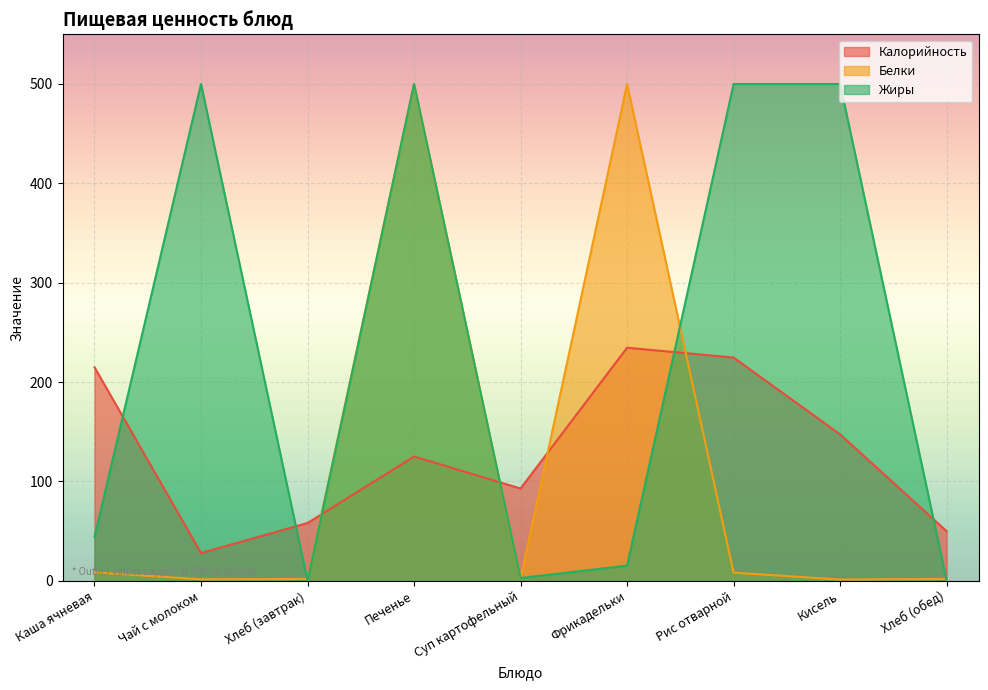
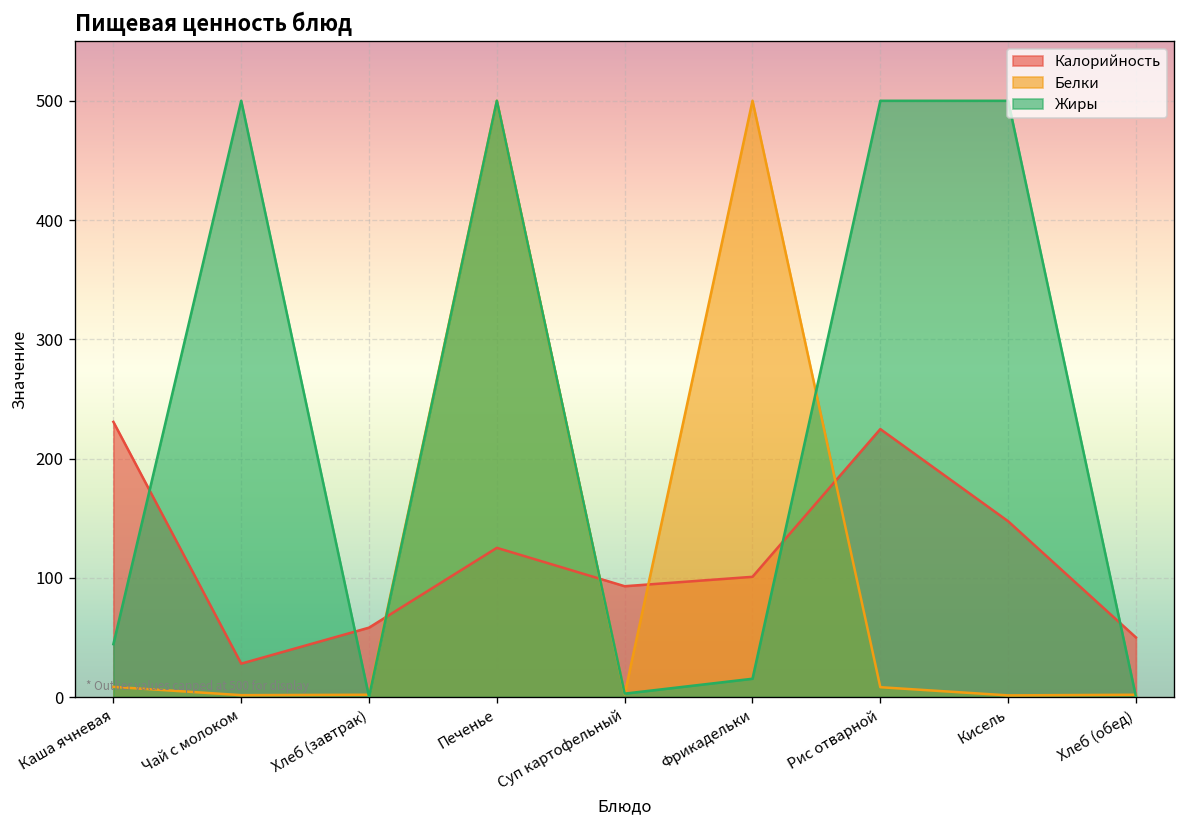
Калорийность, Каша ячневая: 210 -> 230
Калорийность, Фрикадельки: 230 -> 100
